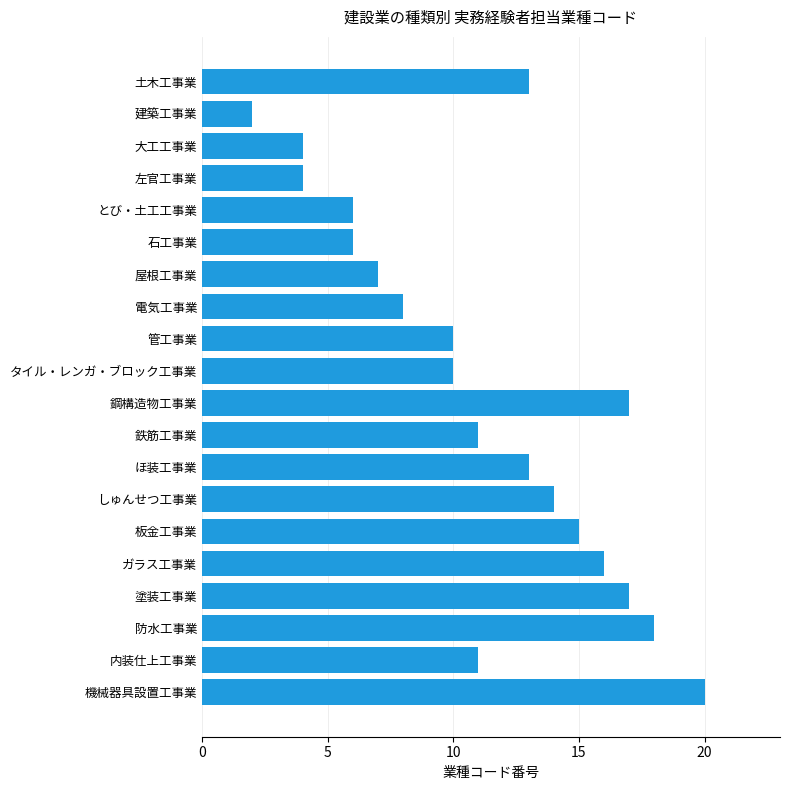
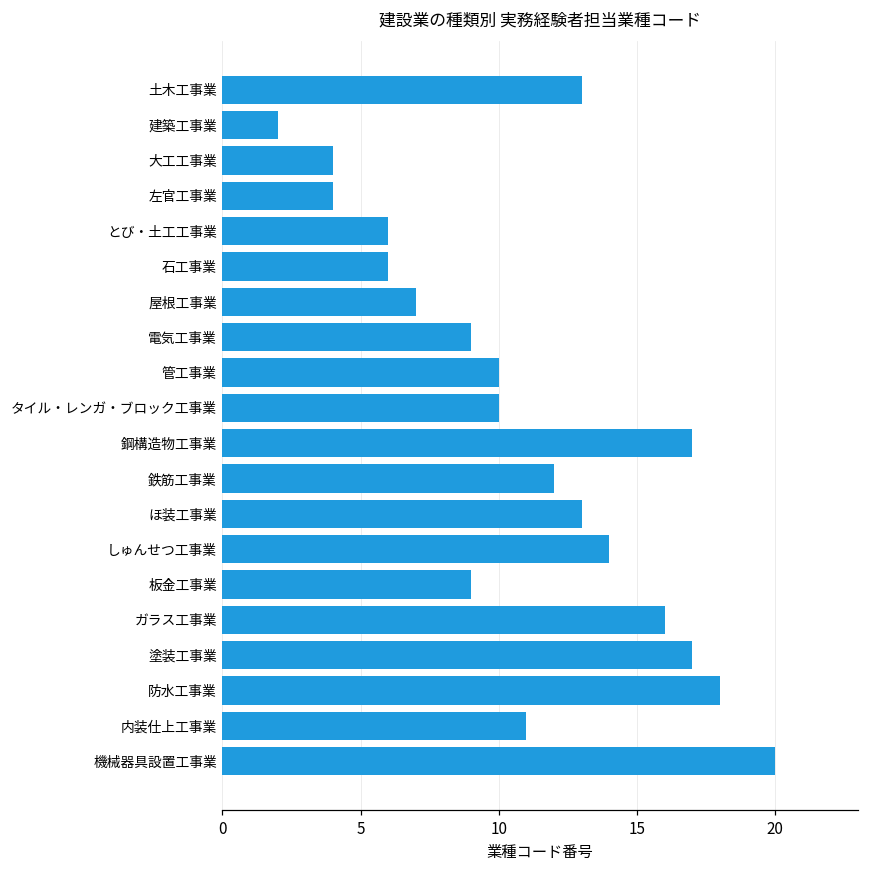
電気工事業: 8 -> 9
鉄筋工事業: 11 -> 12
板金工事業: 15 -> 9
